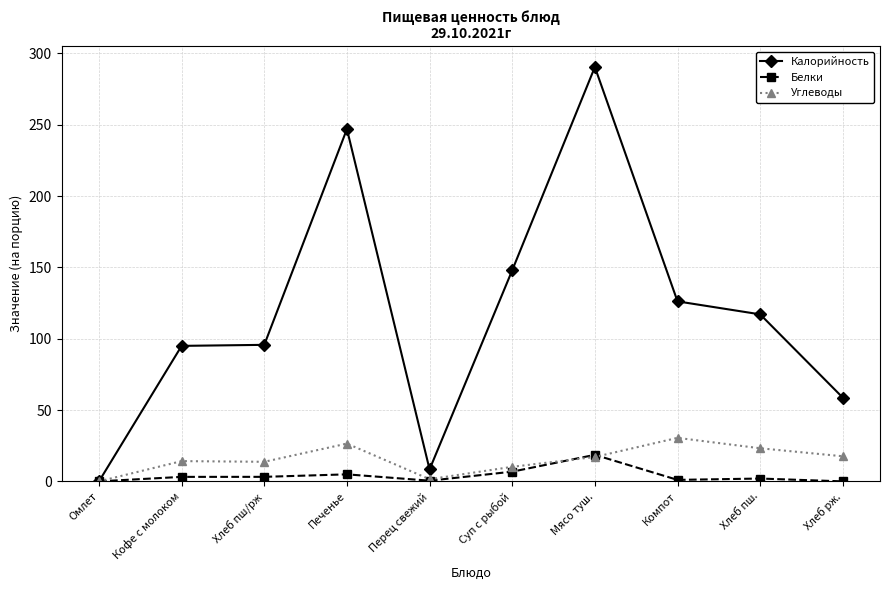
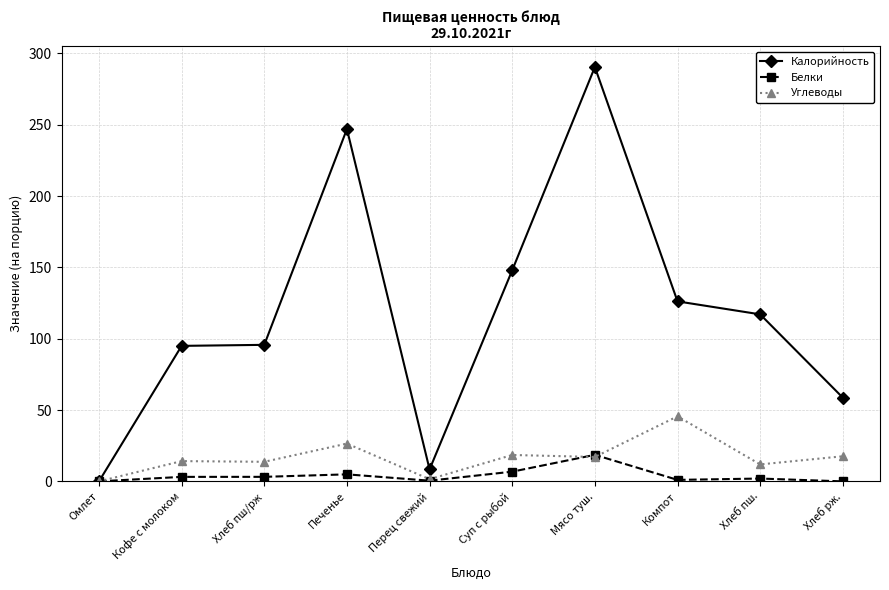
Углеводы, Суп с рыбой: 10 -> 19
Углеводы, Компот: 31 -> 46
Углеводы, Хлеб пш.: 23 -> 12
